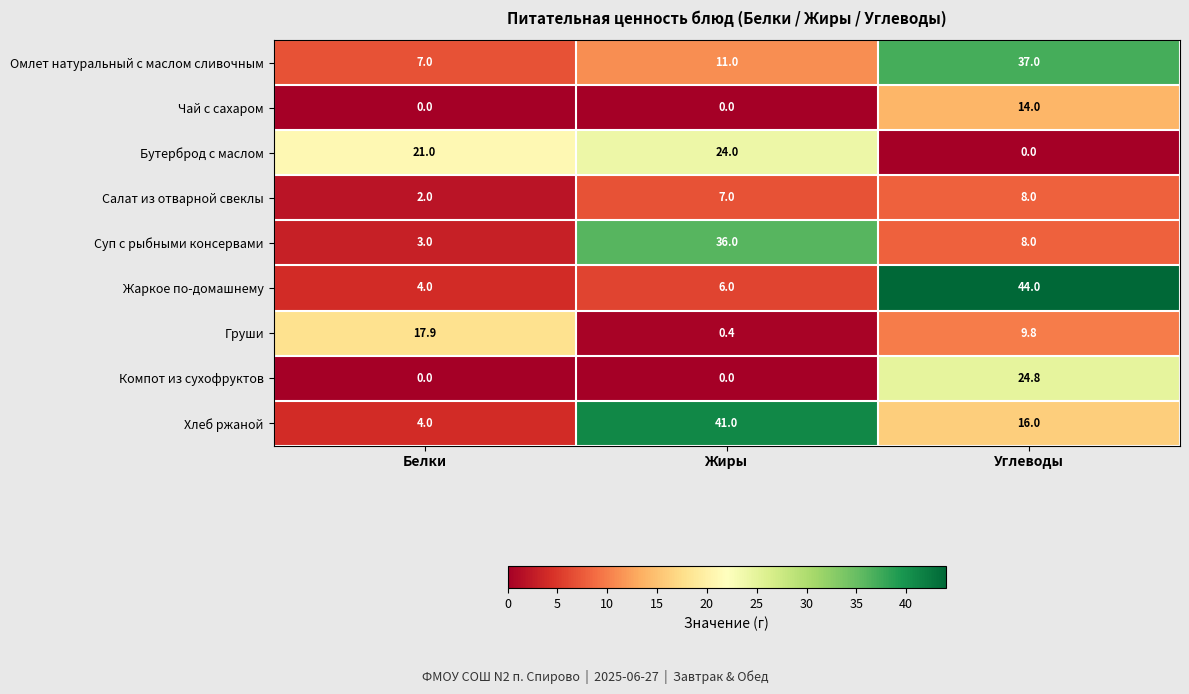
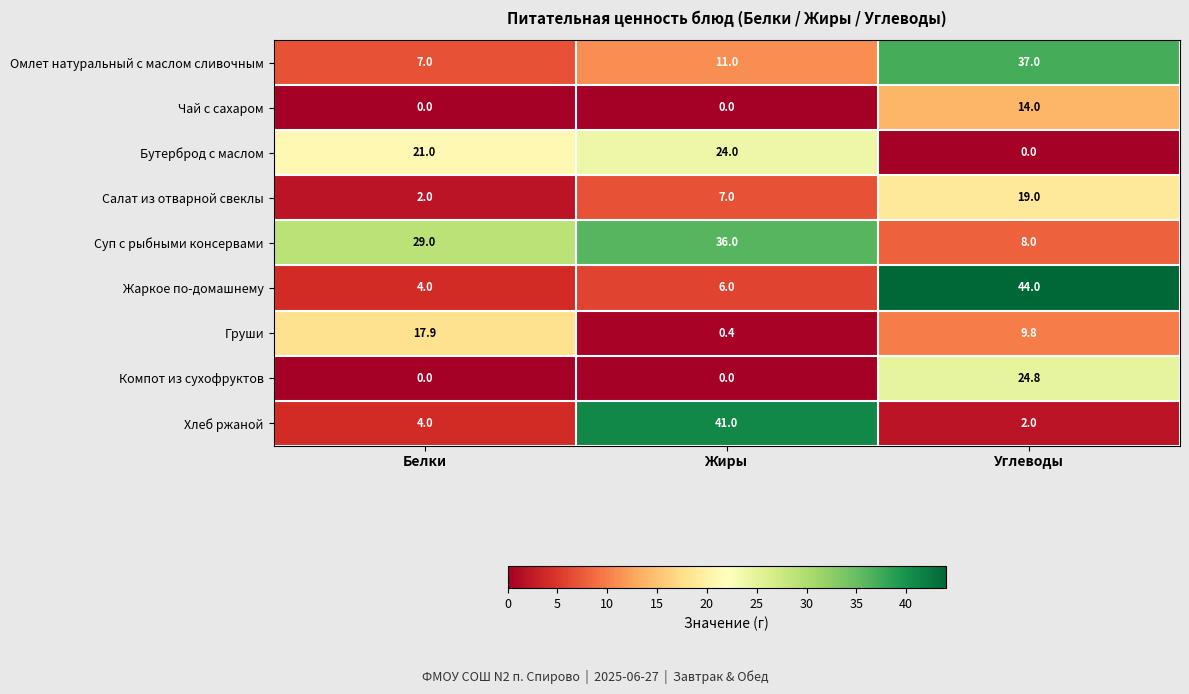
Салат из отварной свеклы, Углеводы: 8.0 -> 19.0
Суп с рыбными консервами, Белки: 3.0 -> 29.0
Хлеб ржаной, Углеводы: 16.0 -> 2.0
